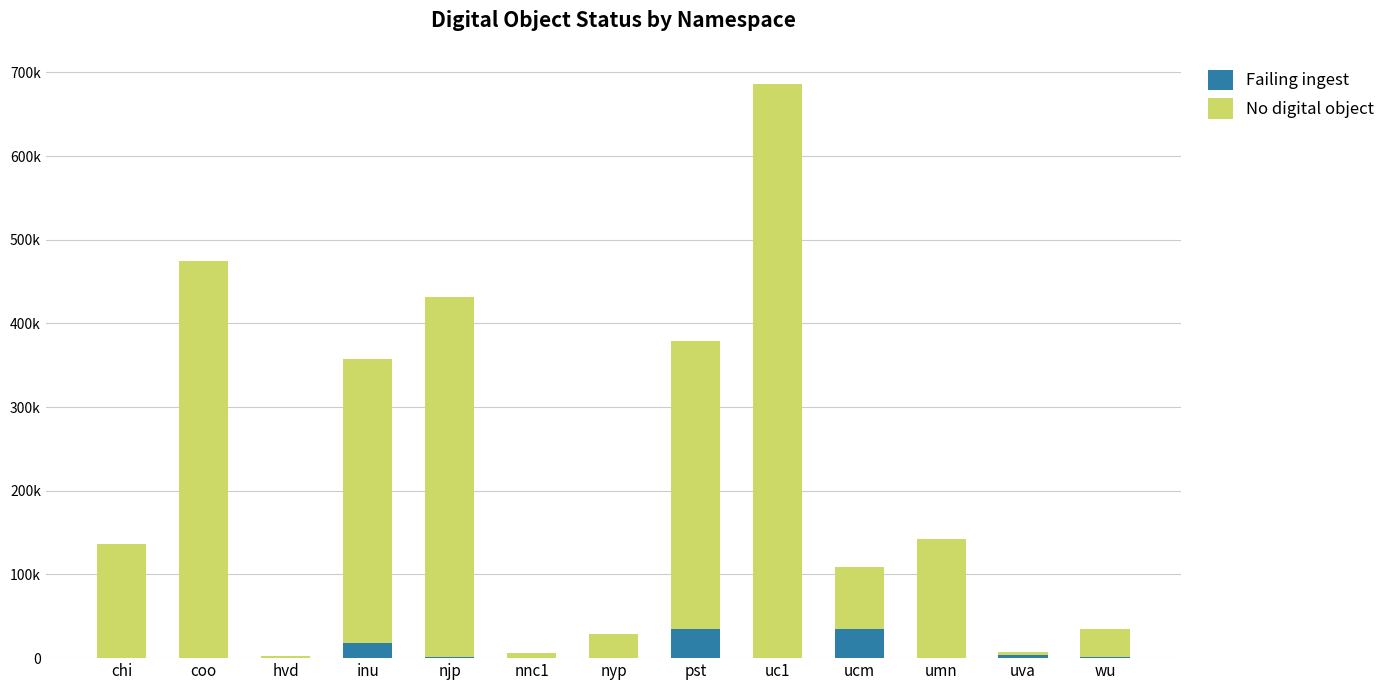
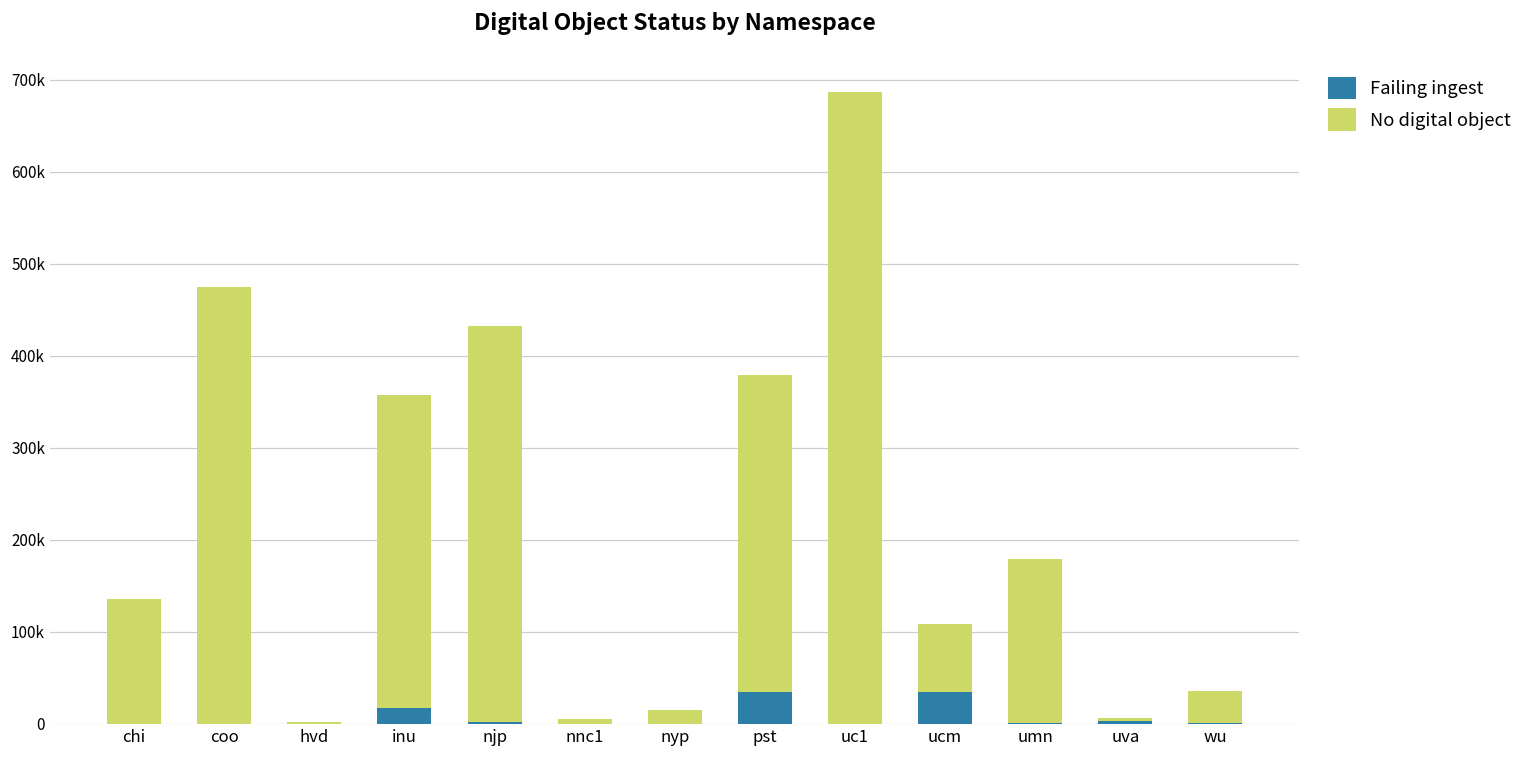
No digital object, nyp: 30000 -> 10000
No digital object, umn: 140000 -> 180000
